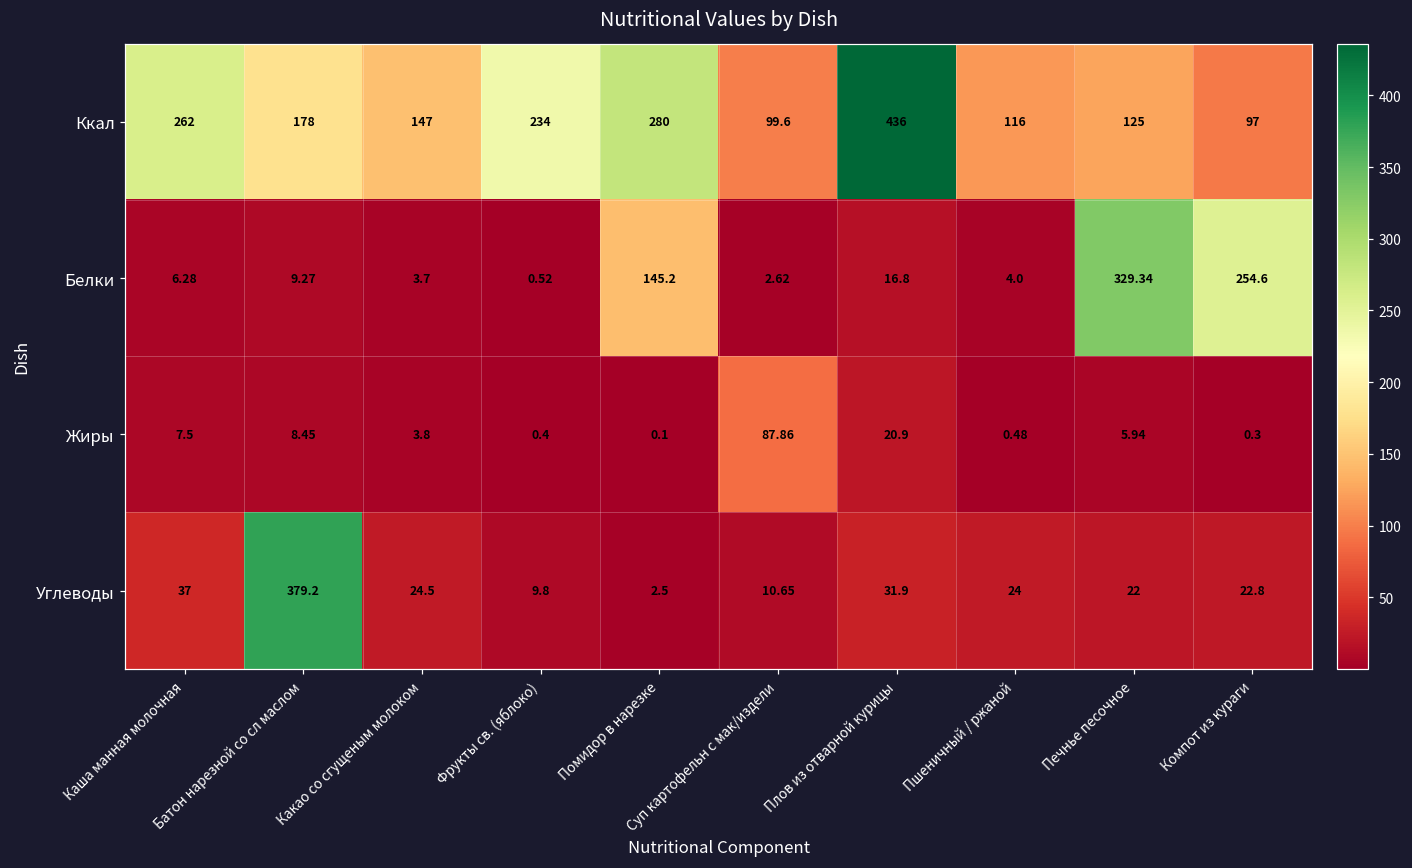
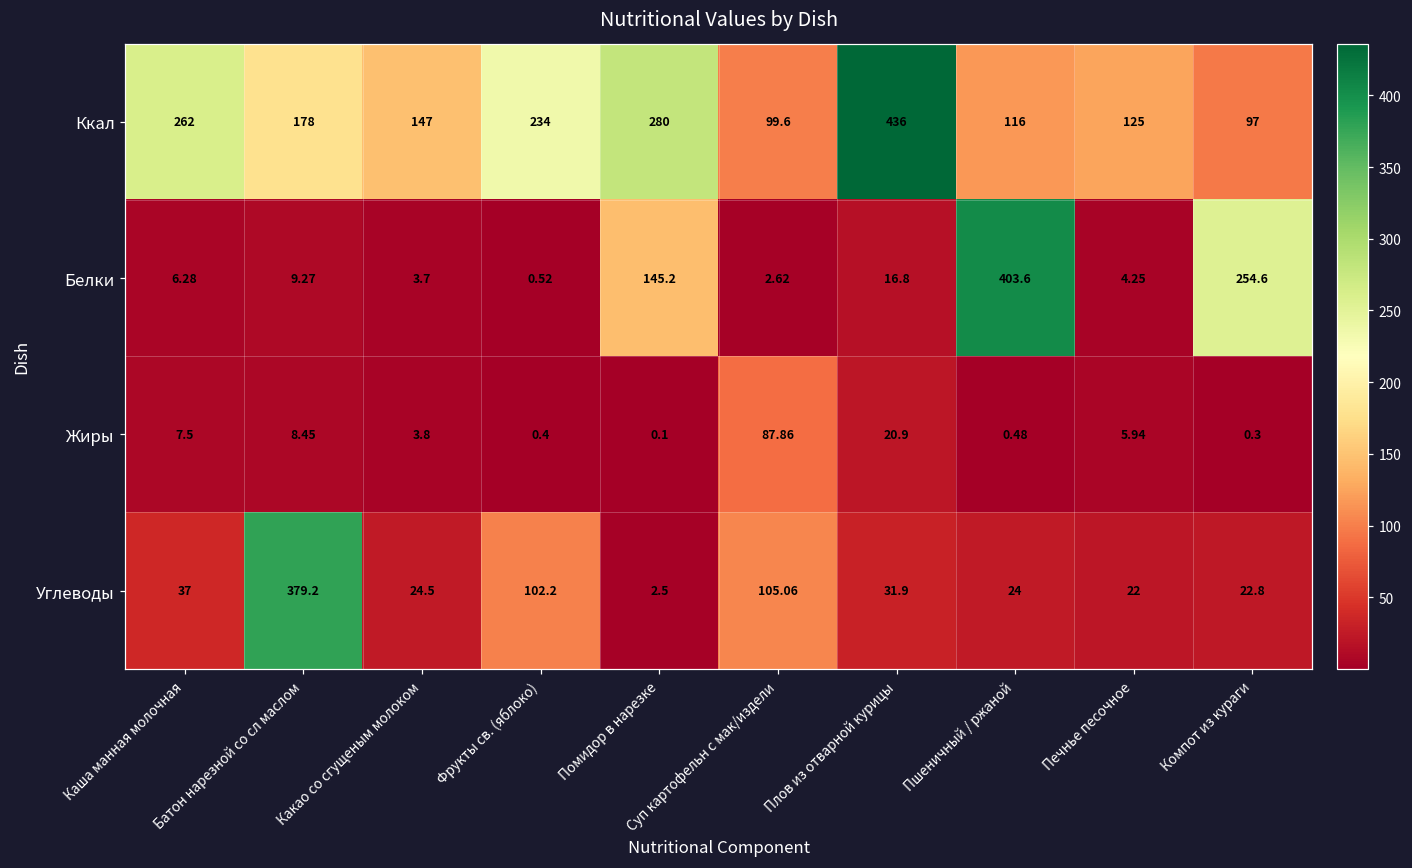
Белки, Пшеничный / ржаной: 4.0 -> 403.6
Белки, Печнье песочное: 329.34 -> 4.25
Углеводы, Фрукты св. (яблоко): 9.8 -> 102.2
Углеводы, Суп картофельн с мак/издели: 10.65 -> 105.06
